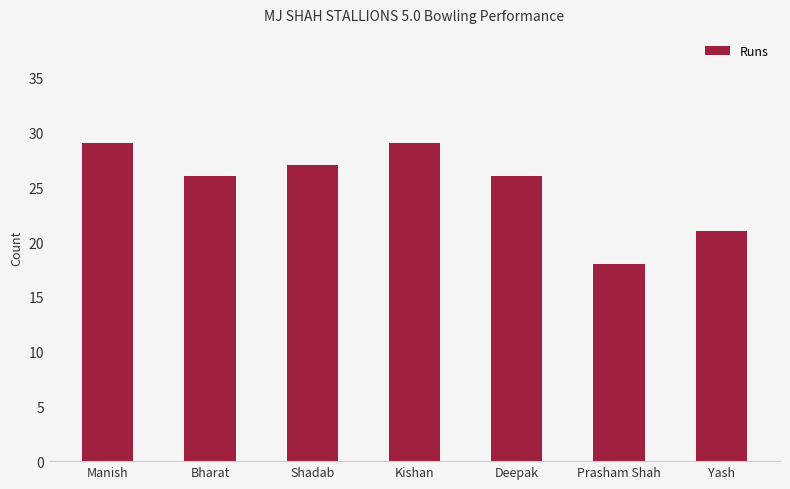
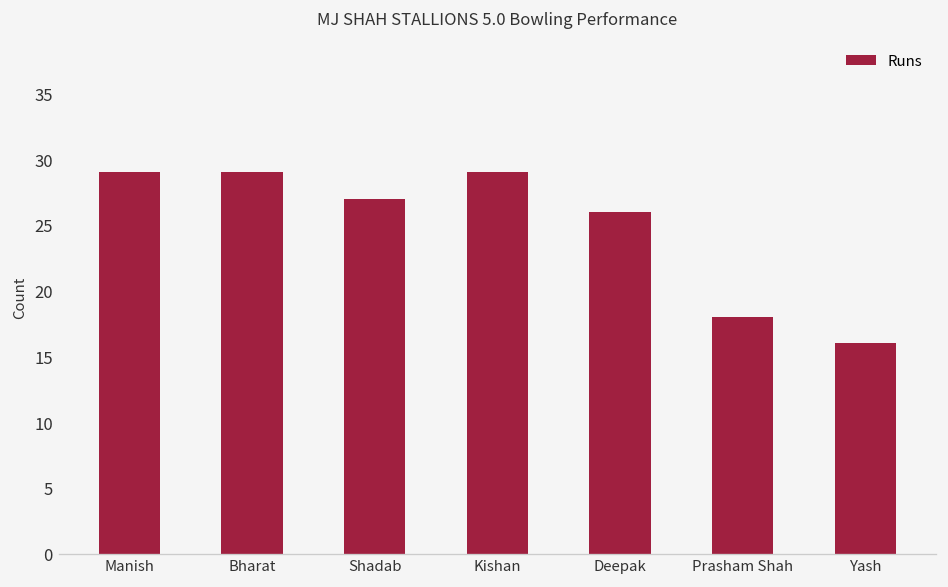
Bharat: 26 -> 29
Yash: 21 -> 16
